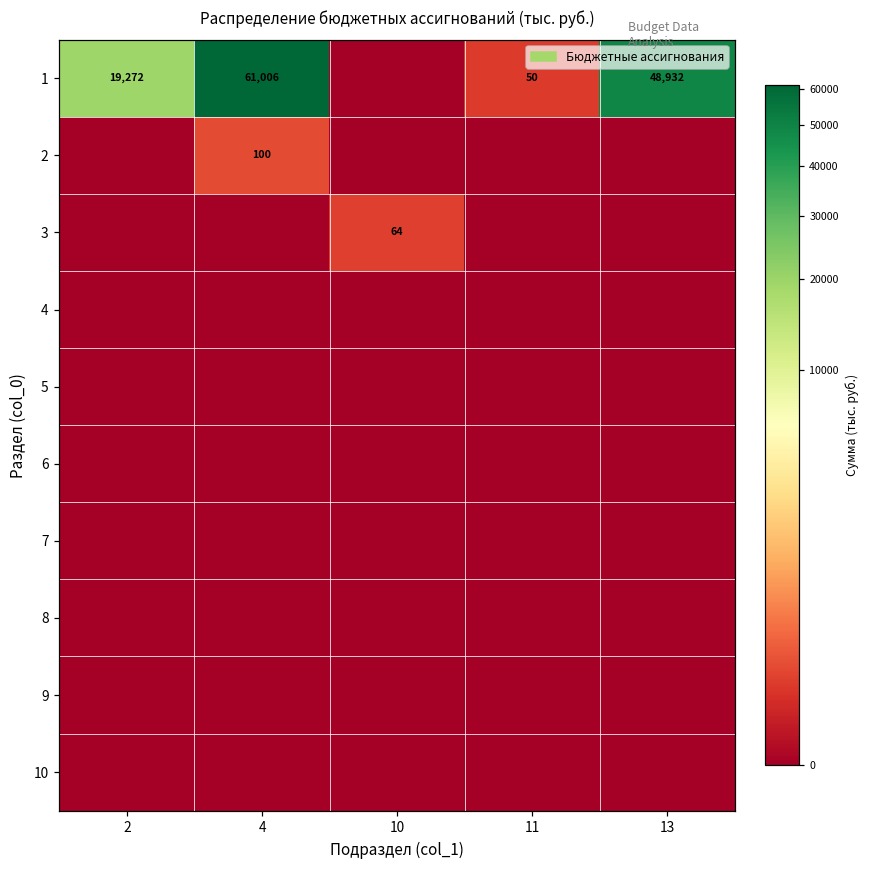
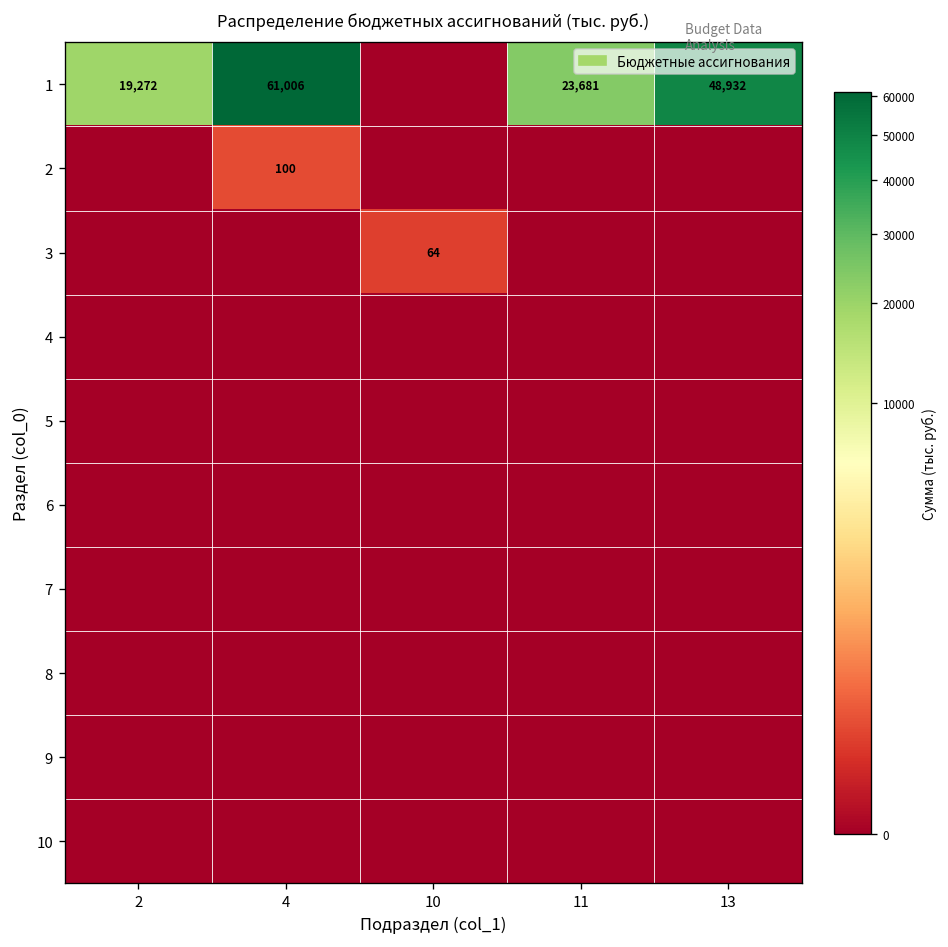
1, 11: 50 -> 23,681
